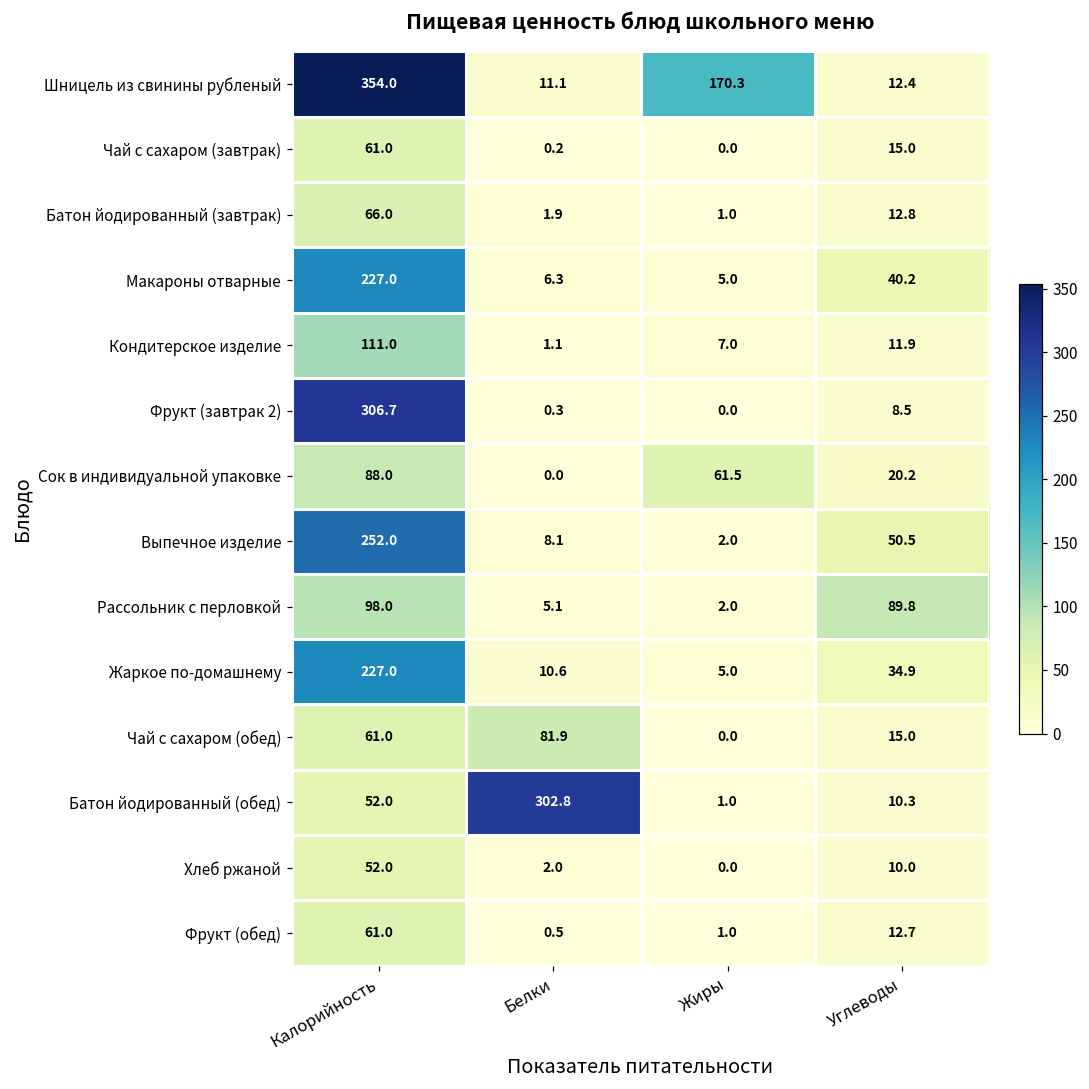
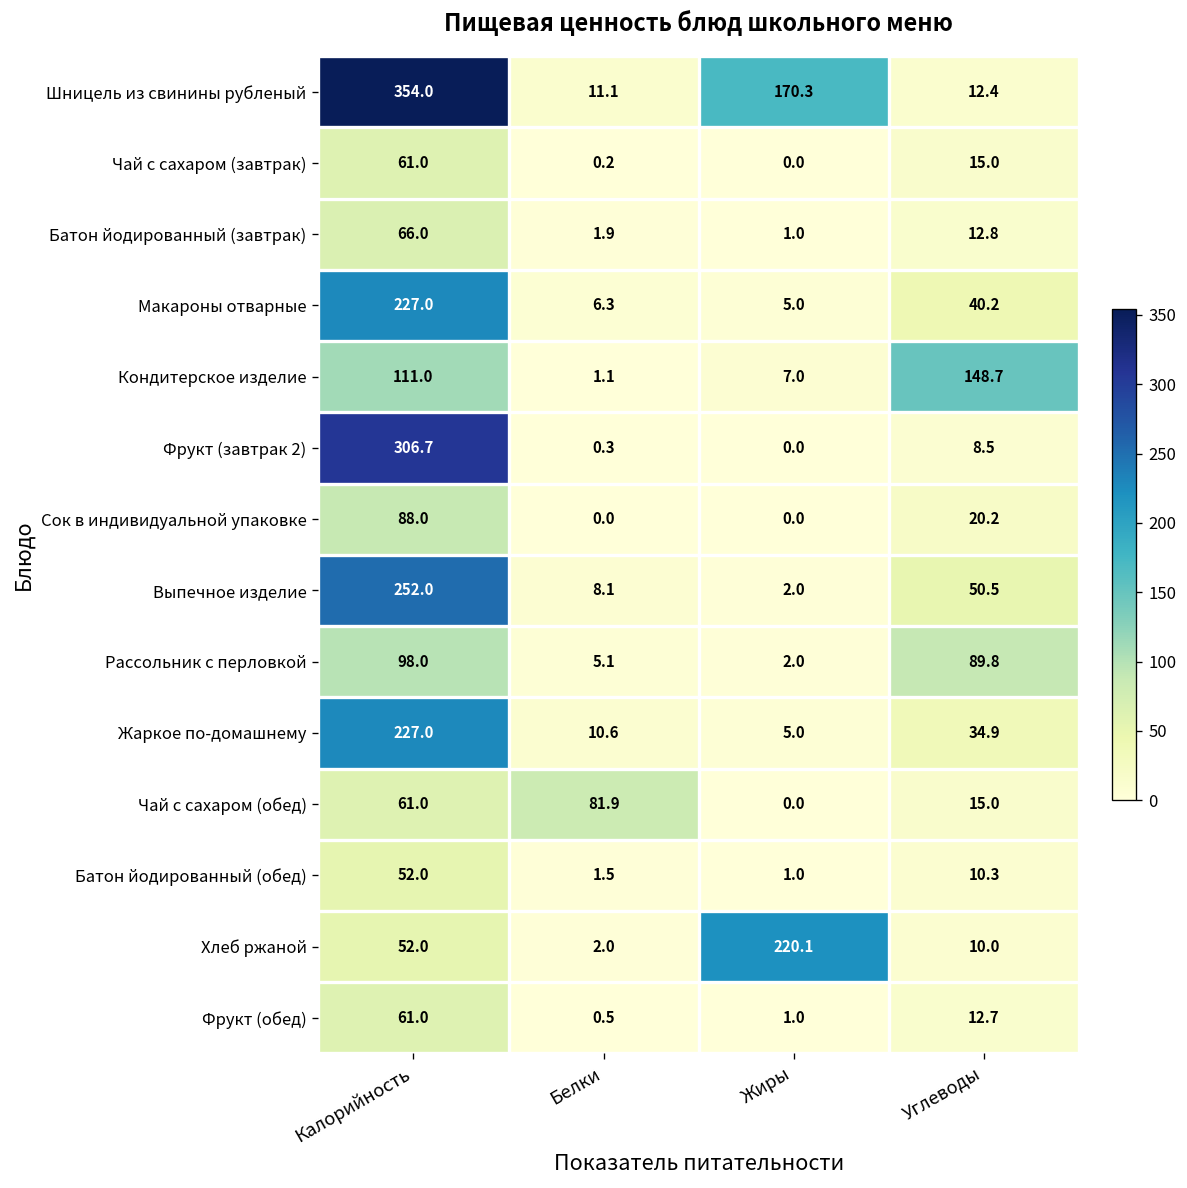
Кондитерское изделие, Углеводы: 11.9 -> 148.7
Сок в индивидуальной упаковке, Жиры: 61.5 -> 0.0
Батон йодированный (обед), Белки: 302.8 -> 1.5
Хлеб ржаной, Жиры: 0.0 -> 220.1
